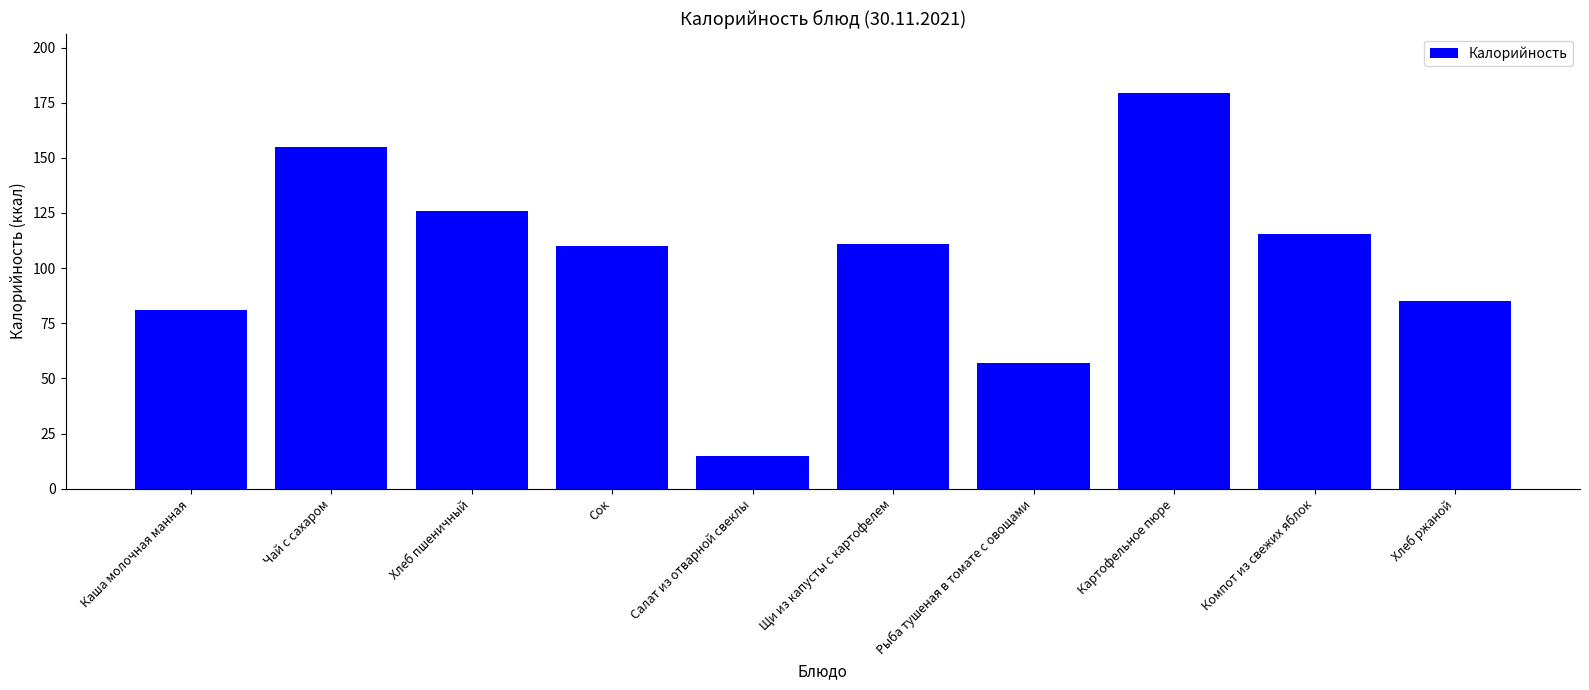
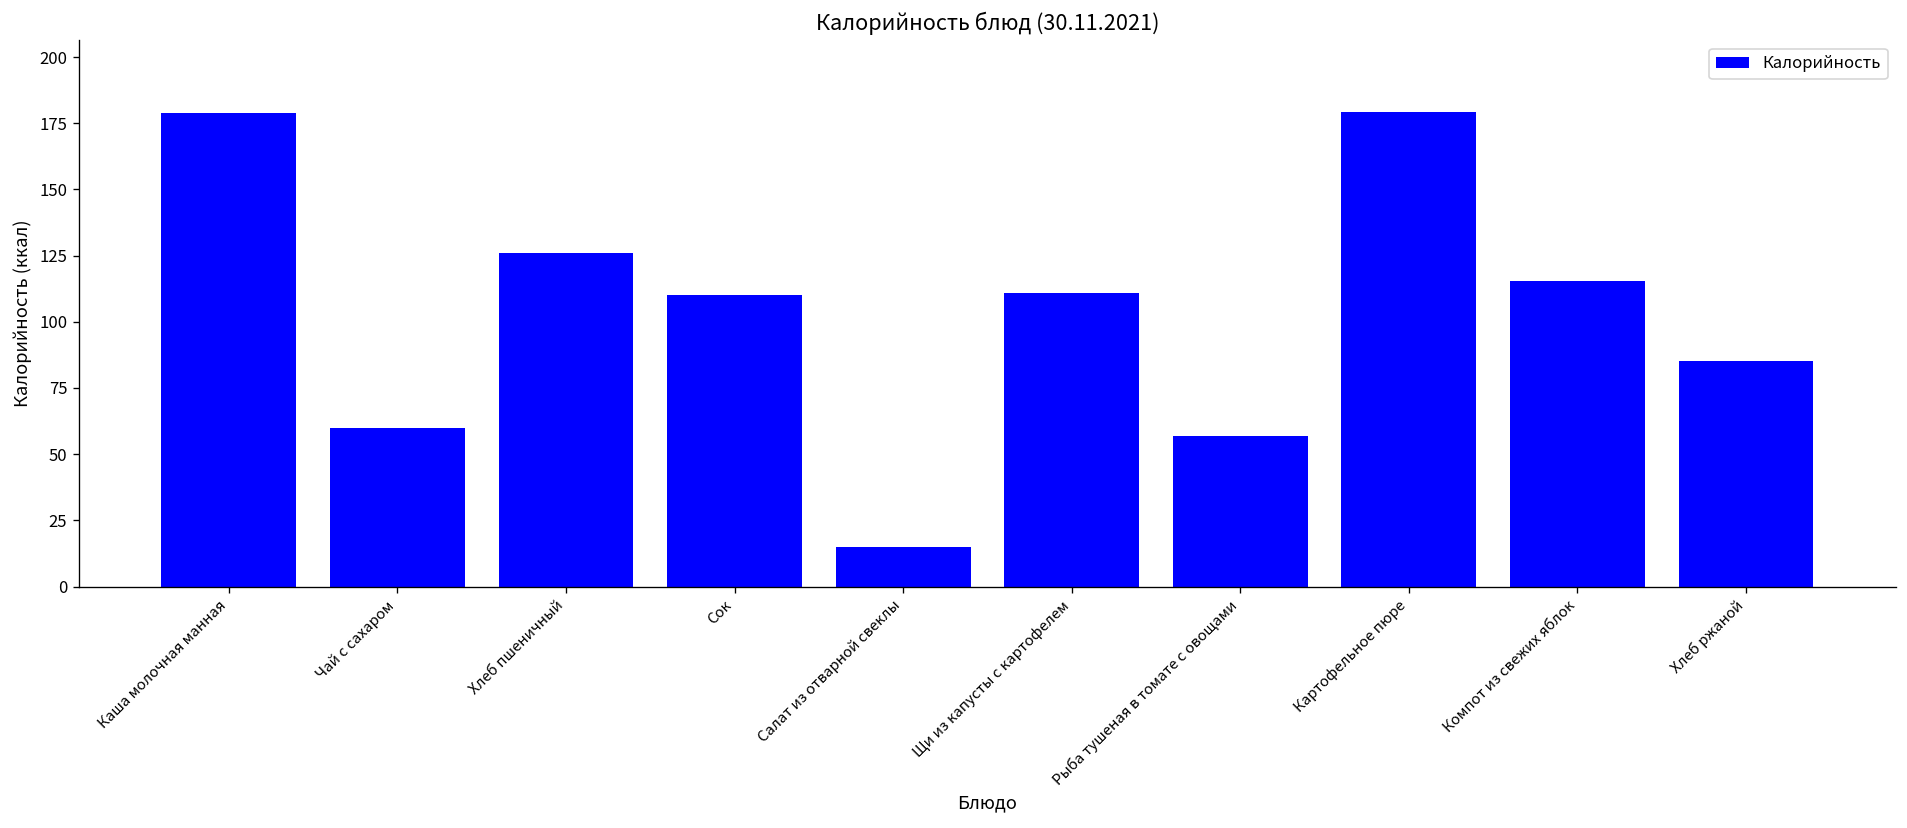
Каша молочная манная: 81 -> 179
Чай с сахаром: 155 -> 60
